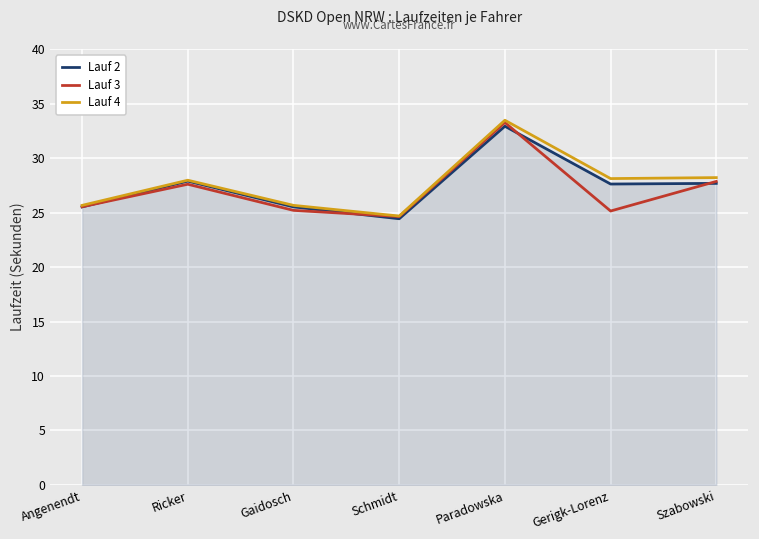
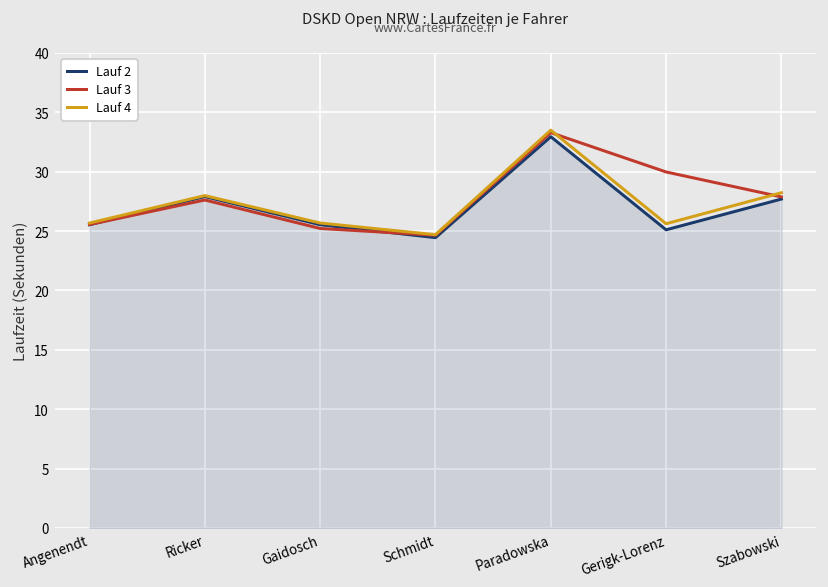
Lauf 2, Gerigk-Lorenz: 28 -> 25
Lauf 3, Gerigk-Lorenz: 25 -> 30
Lauf 4, Gerigk-Lorenz: 28 -> 26
